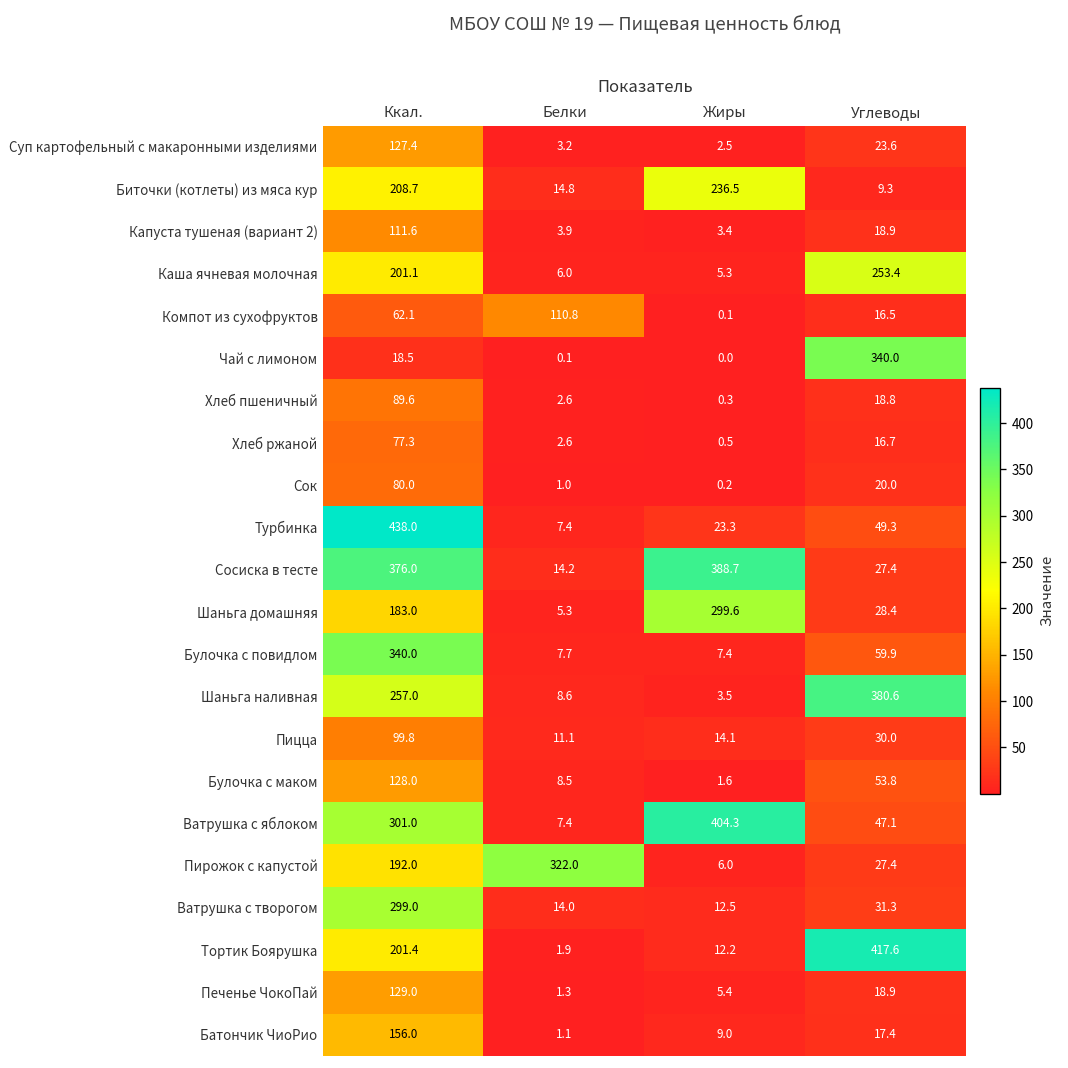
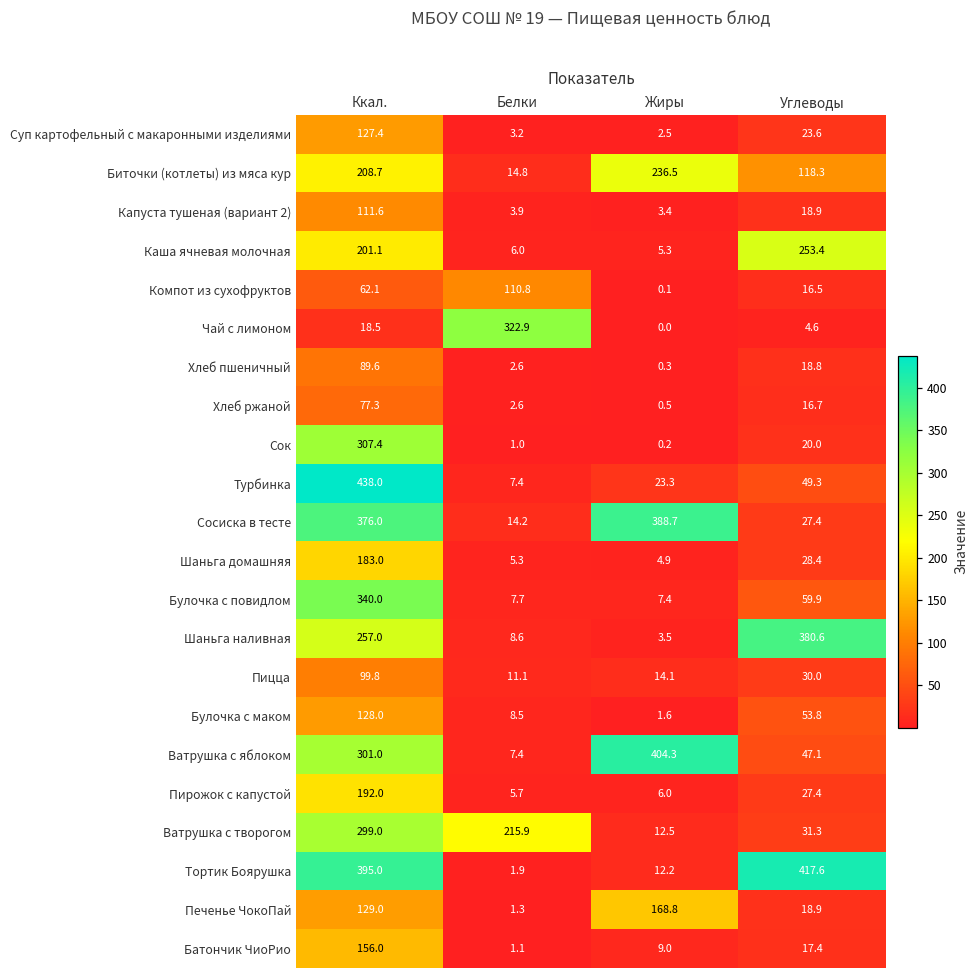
Биточки (котлеты) из мяса кур, Углеводы: 9.3 -> 118.3
Чай с лимоном, Белки: 0.1 -> 322.9
Чай с лимоном, Углеводы: 340.0 -> 4.6
Сок, Ккал.: 80.0 -> 307.4
Шаньга домашняя, Жиры: 299.6 -> 4.9
Пирожок с капустой, Белки: 322.0 -> 5.7
Ватрушка с творогом, Белки: 14.0 -> 215.9
Тортик Боярушка, Ккал.: 201.4 -> 395.0
Печенье ЧокоПай, Жиры: 5.4 -> 168.8
